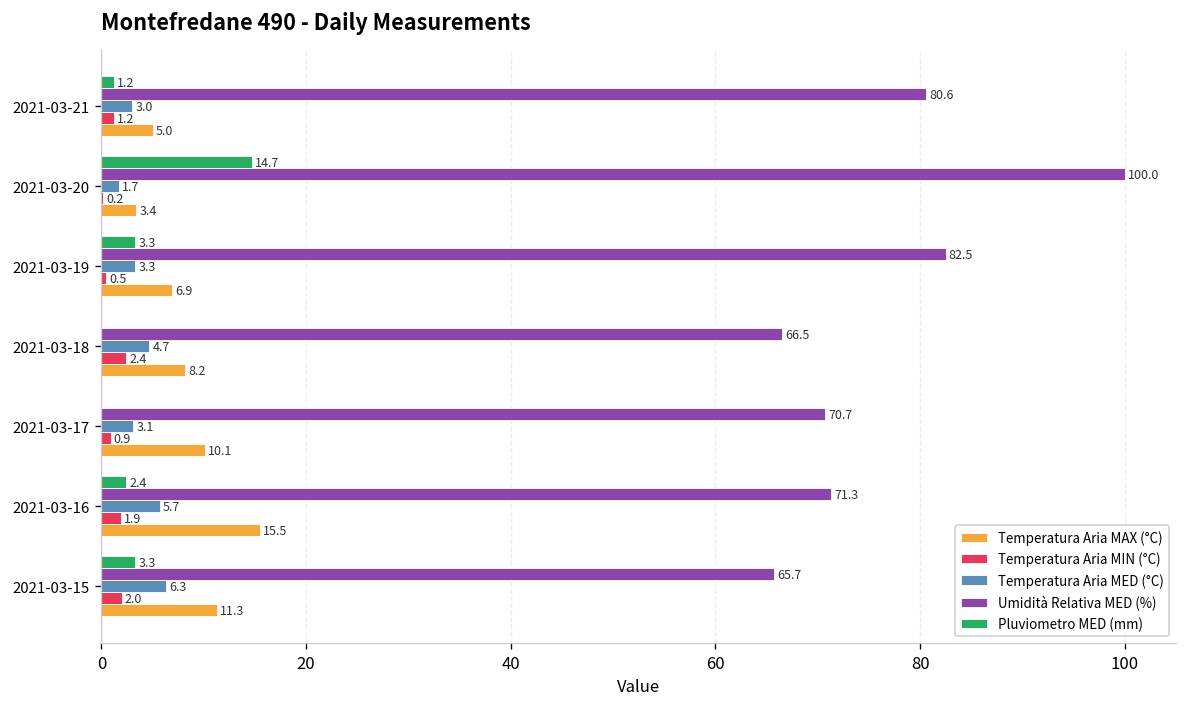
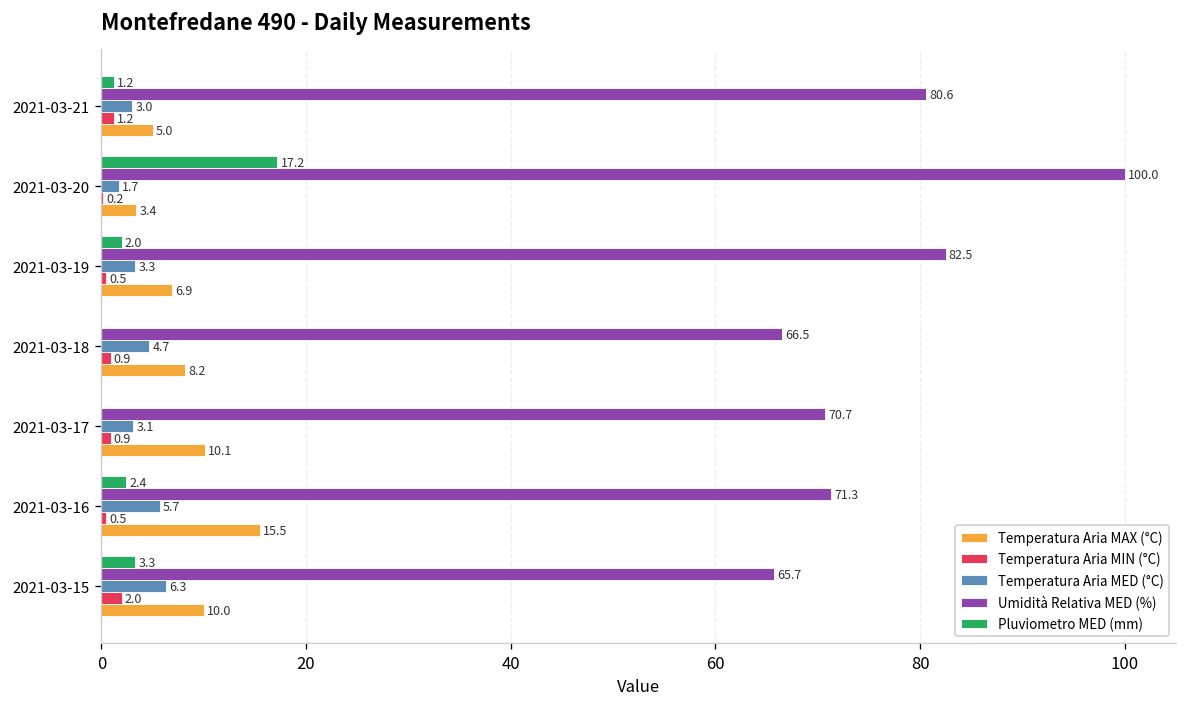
Pluviometro MED (mm), 2021-03-20: 14.7 -> 17.2
Pluviometro MED (mm), 2021-03-19: 3.3 -> 2.0
Temperatura Aria MIN (°C), 2021-03-18: 2.4 -> 0.9
Temperatura Aria MIN (°C), 2021-03-16: 1.9 -> 0.5
Temperatura Aria MAX (°C), 2021-03-15: 11.3 -> 10.0
